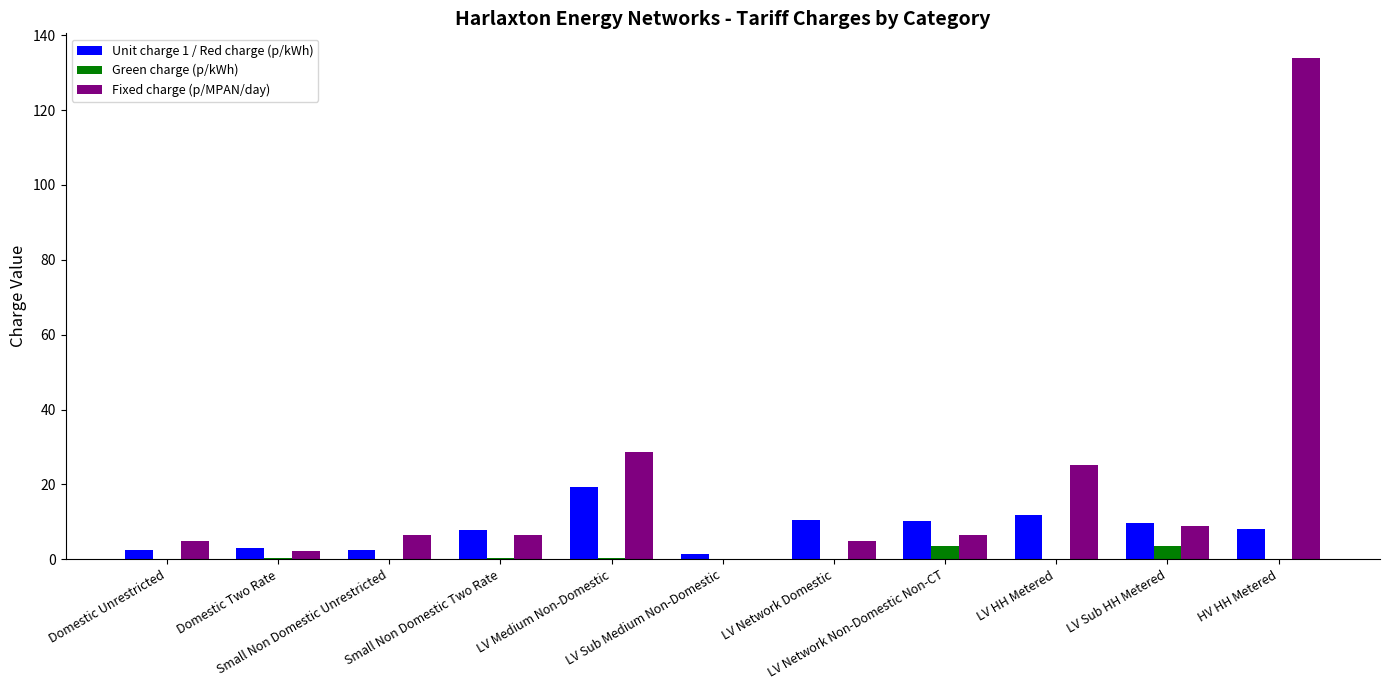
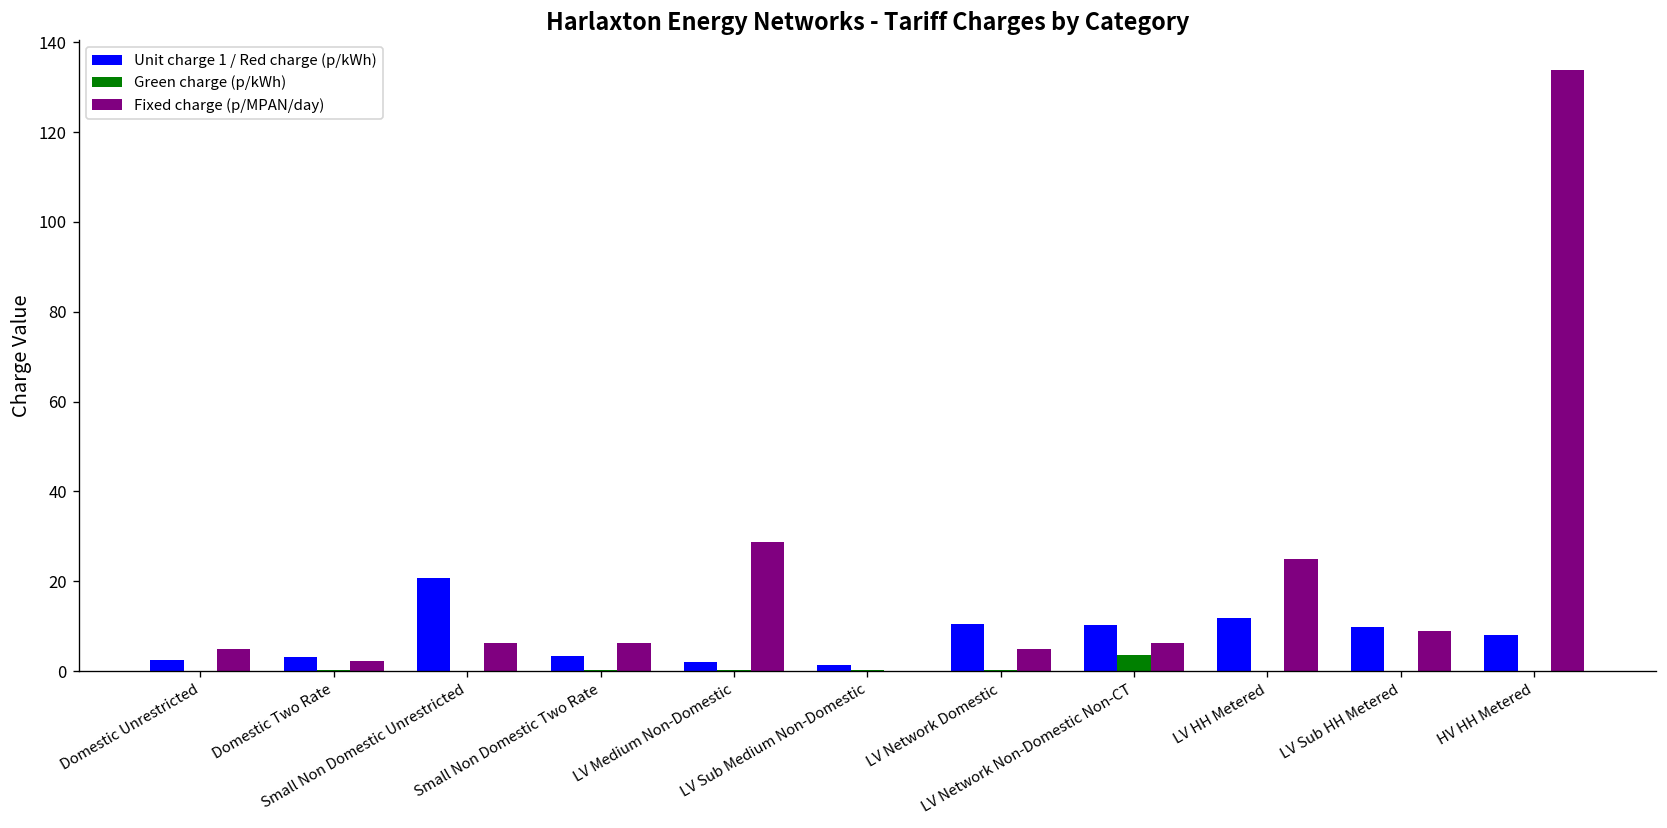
Unit charge 1 / Red charge (p/kWh), Small Non Domestic Unrestricted: 2 -> 21
Unit charge 1 / Red charge (p/kWh), Small Non Domestic Two Rate: 8 -> 3
Unit charge 1 / Red charge (p/kWh), LV Medium Non-Domestic: 19 -> 2
Green charge (p/kWh), LV Sub HH Metered: 4 -> 0
